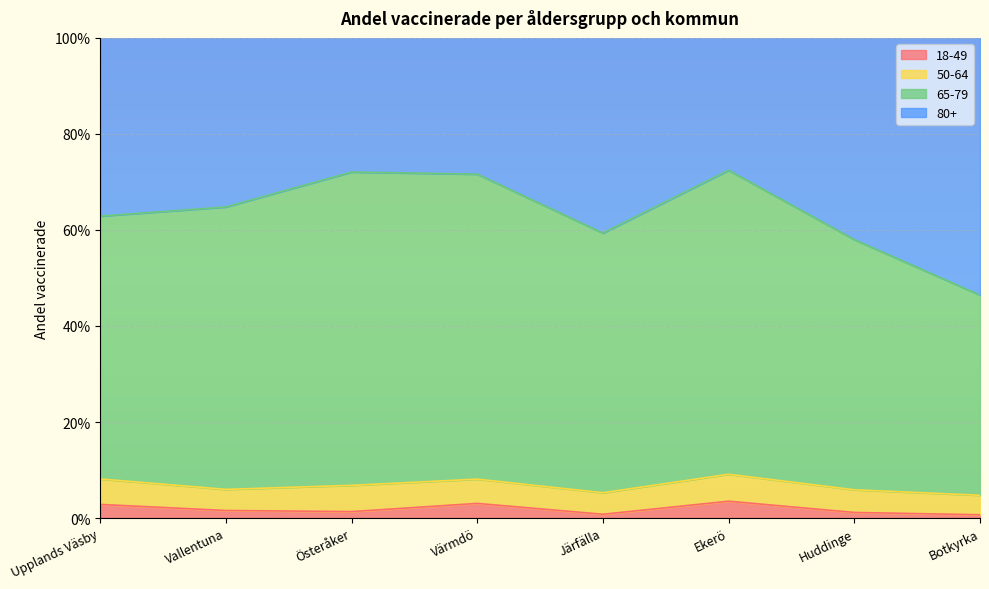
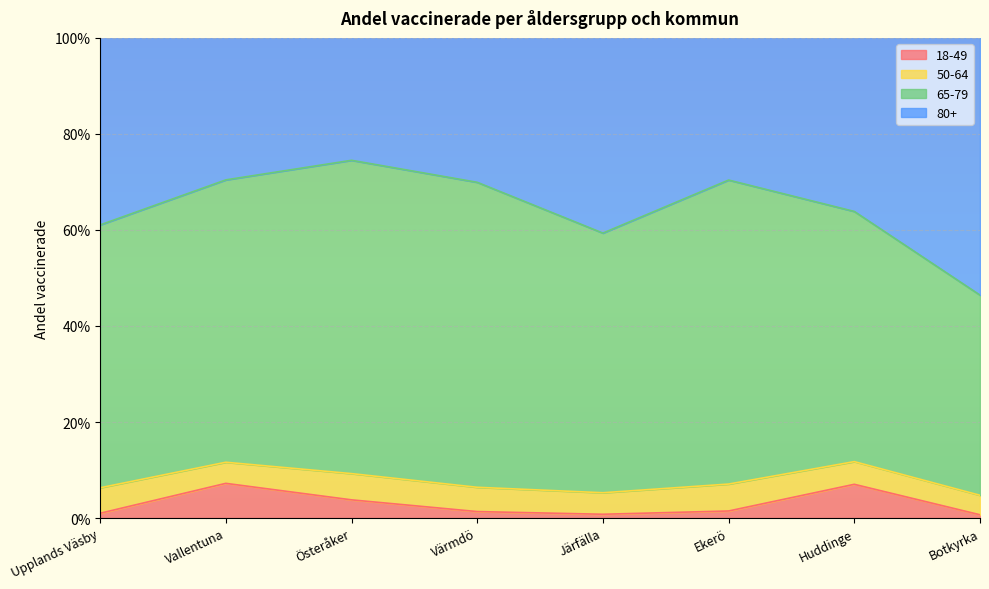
18-49, Upplands Väsby: 3% -> 1%
18-49, Vallentuna: 2% -> 7%
18-49, Österåker: 1% -> 4%
18-49, Värmdö: 3% -> 1%
18-49, Ekerö: 4% -> 1%
18-49, Huddinge: 1% -> 7%
